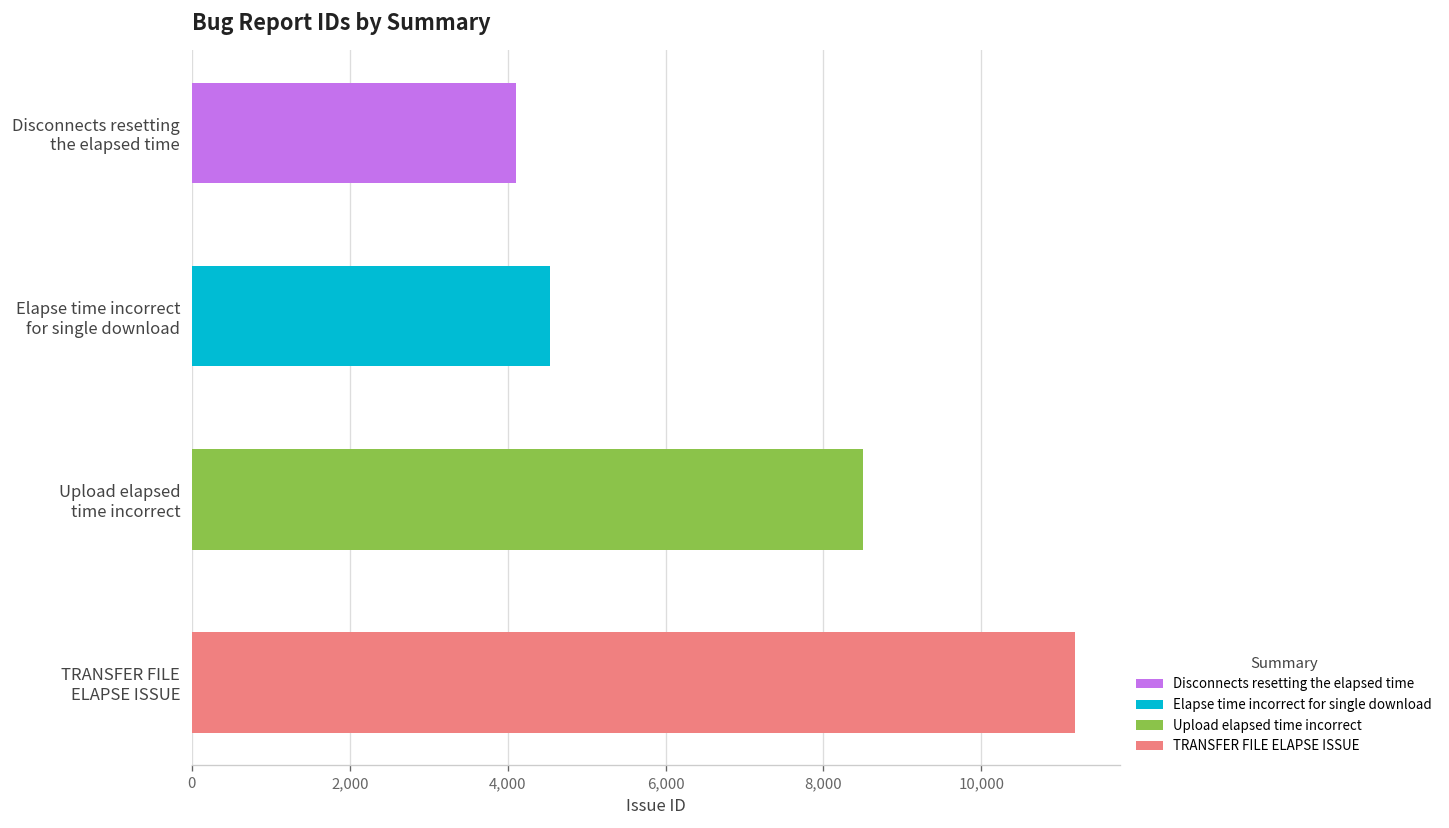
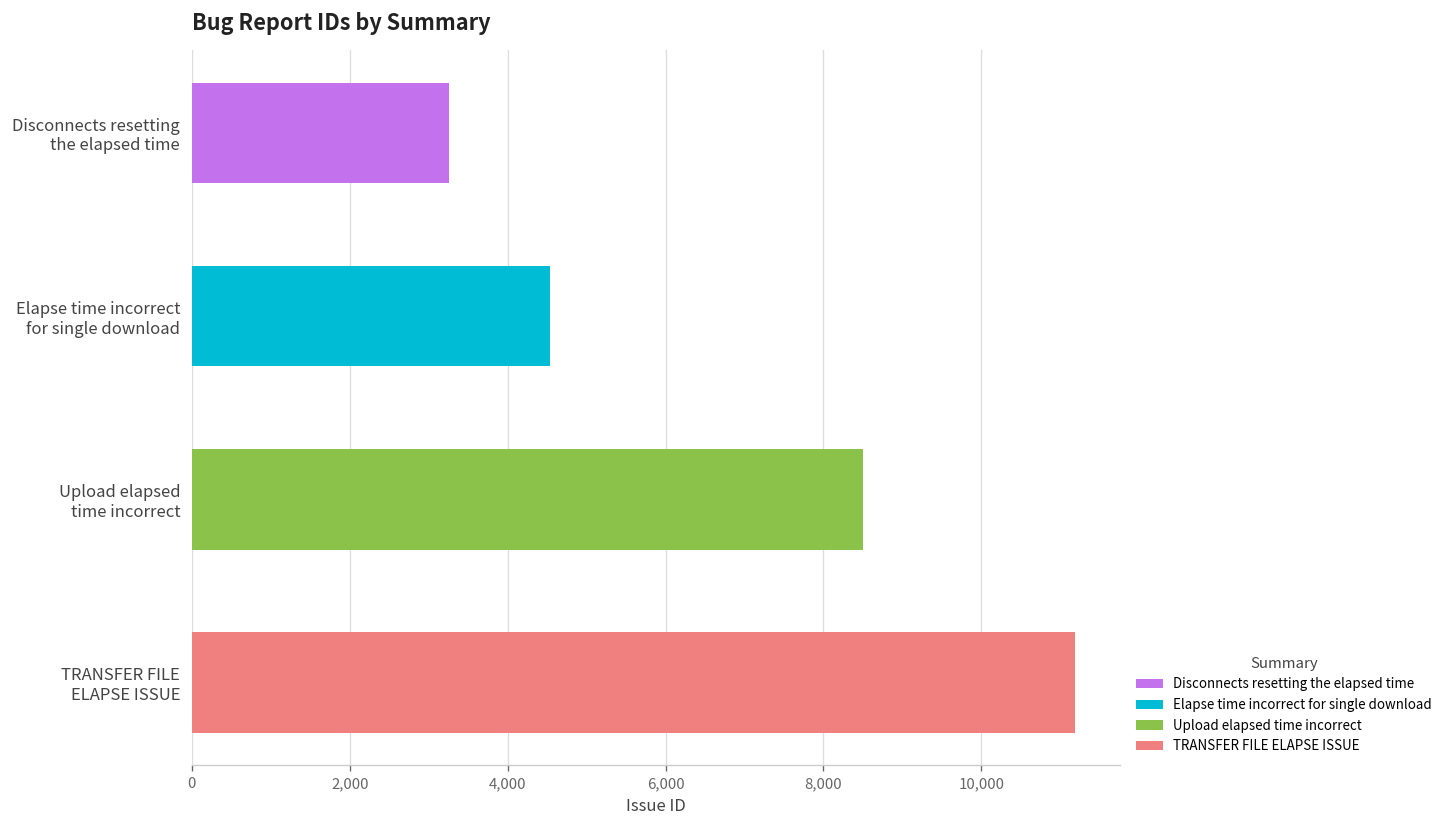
Disconnects resetting the elapsed time: 4,100 -> 3,300
